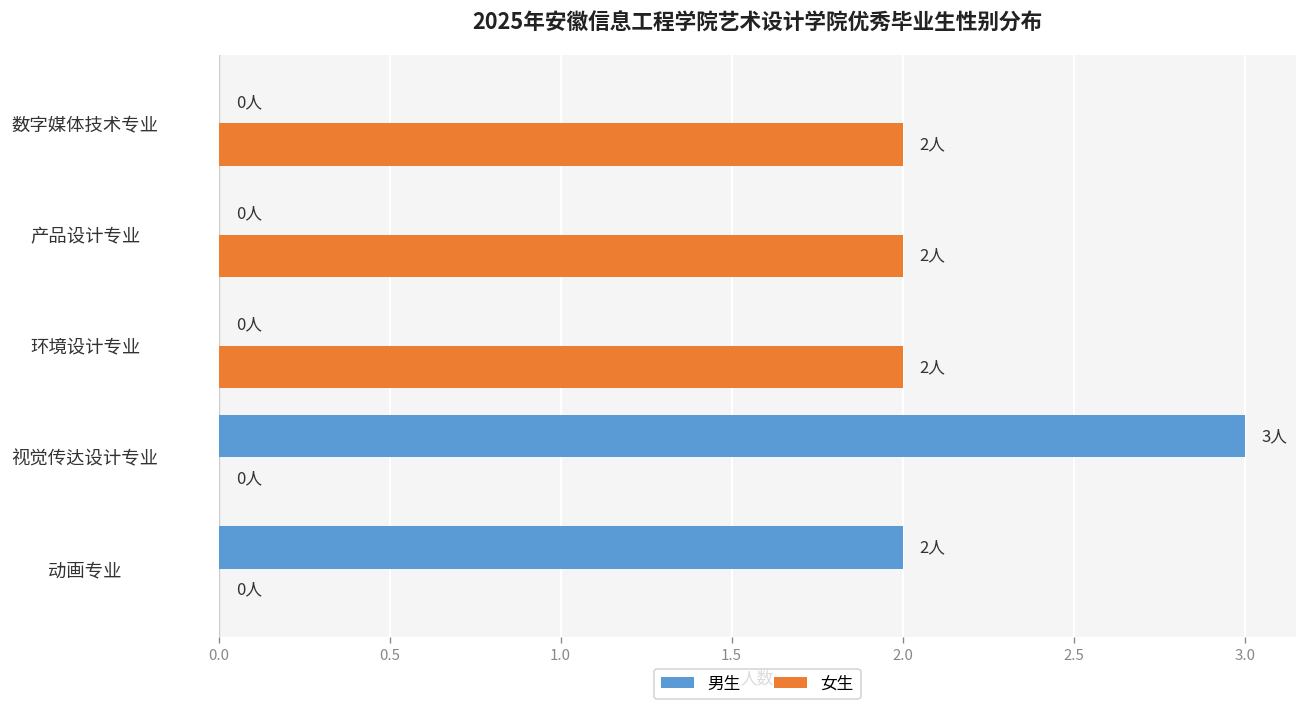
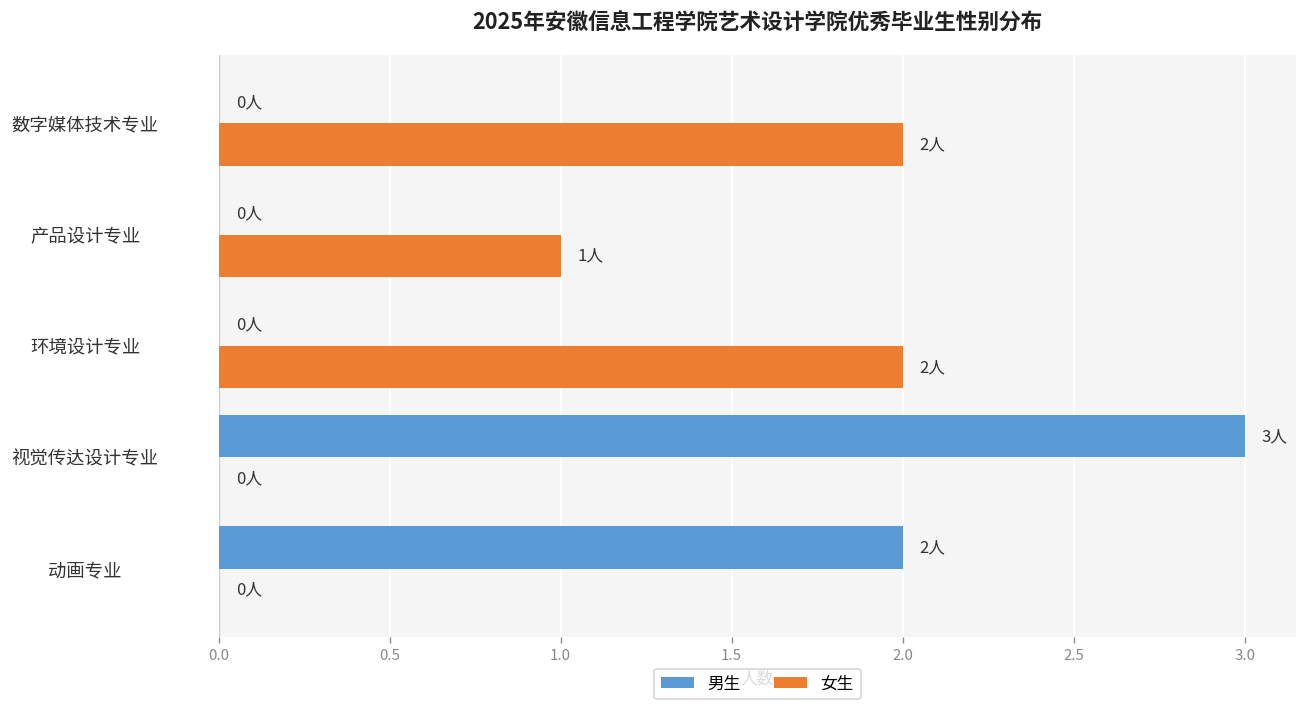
女生, 产品设计专业: 2人 -> 1人
